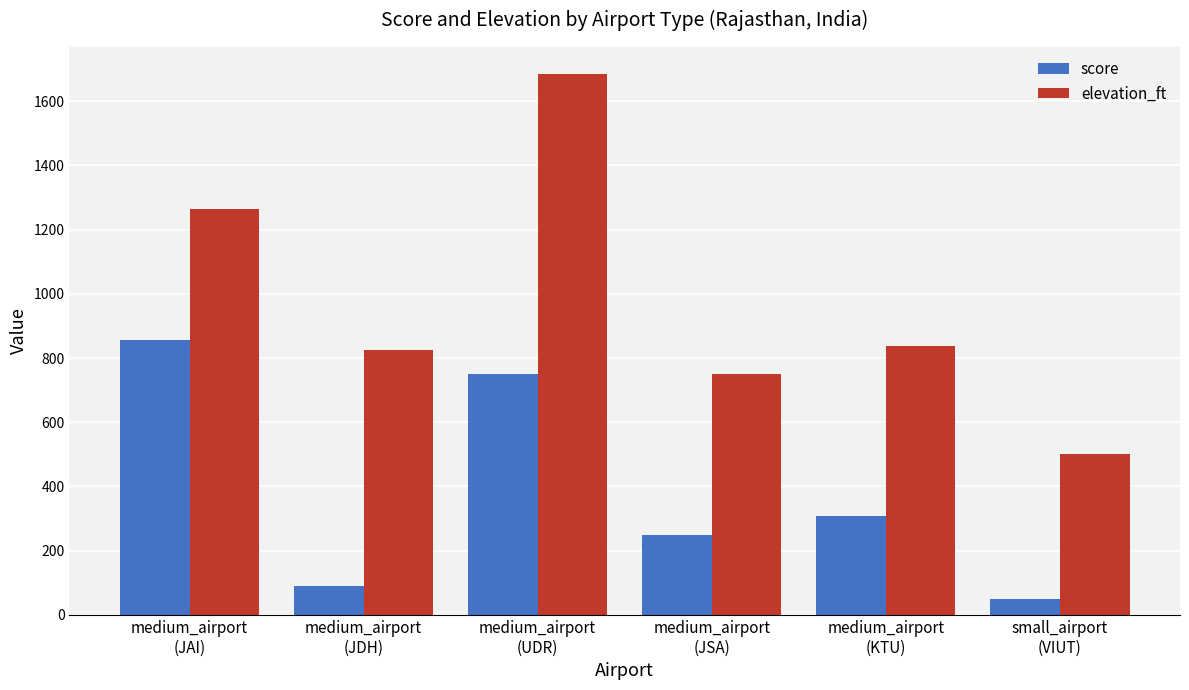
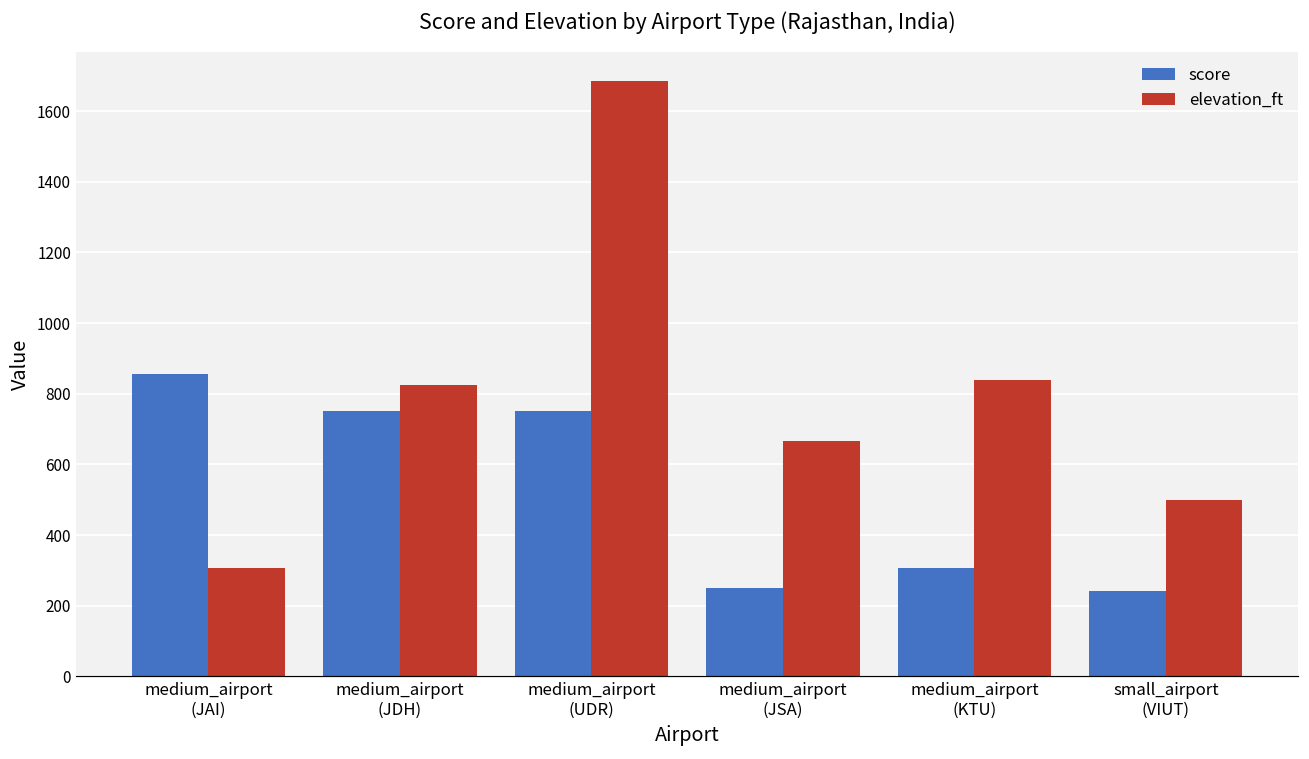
elevation_ft, medium_airport (JAI): 1260 -> 310
score, medium_airport (JDH): 90 -> 750
elevation_ft, medium_airport (JSA): 750 -> 670
score, small_airport (VIUT): 50 -> 240
